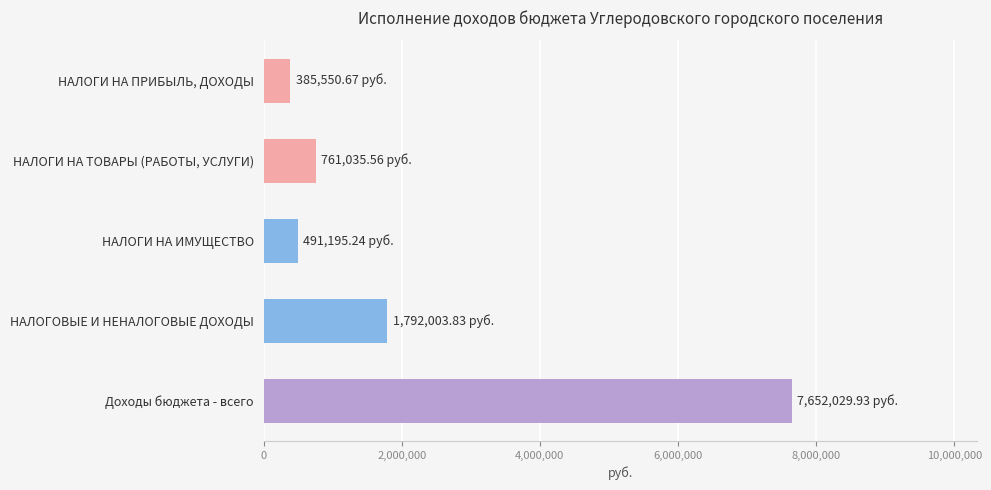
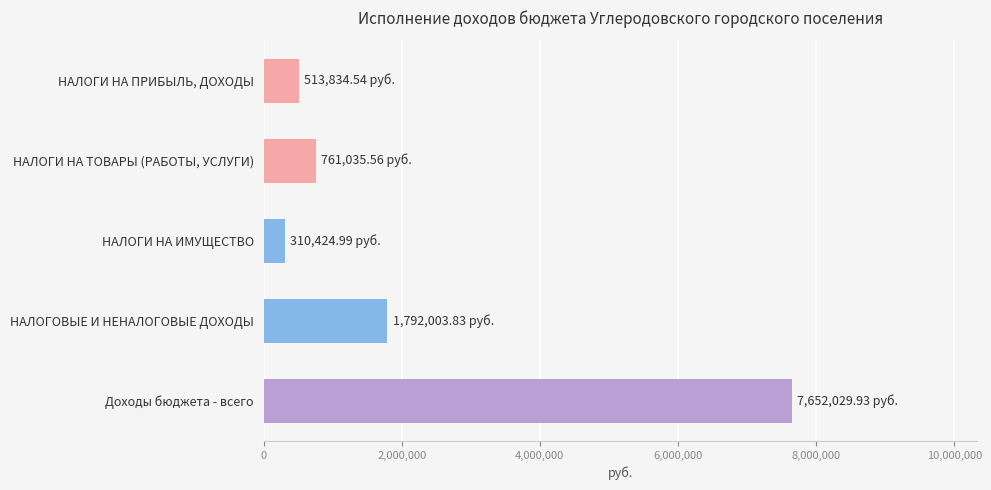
НАЛОГИ НА ПРИБЫЛЬ, ДОХОДЫ: 385,550.67 -> 513,834.54
НАЛОГИ НА ИМУЩЕСТВО: 491,195.24 -> 310,424.99
